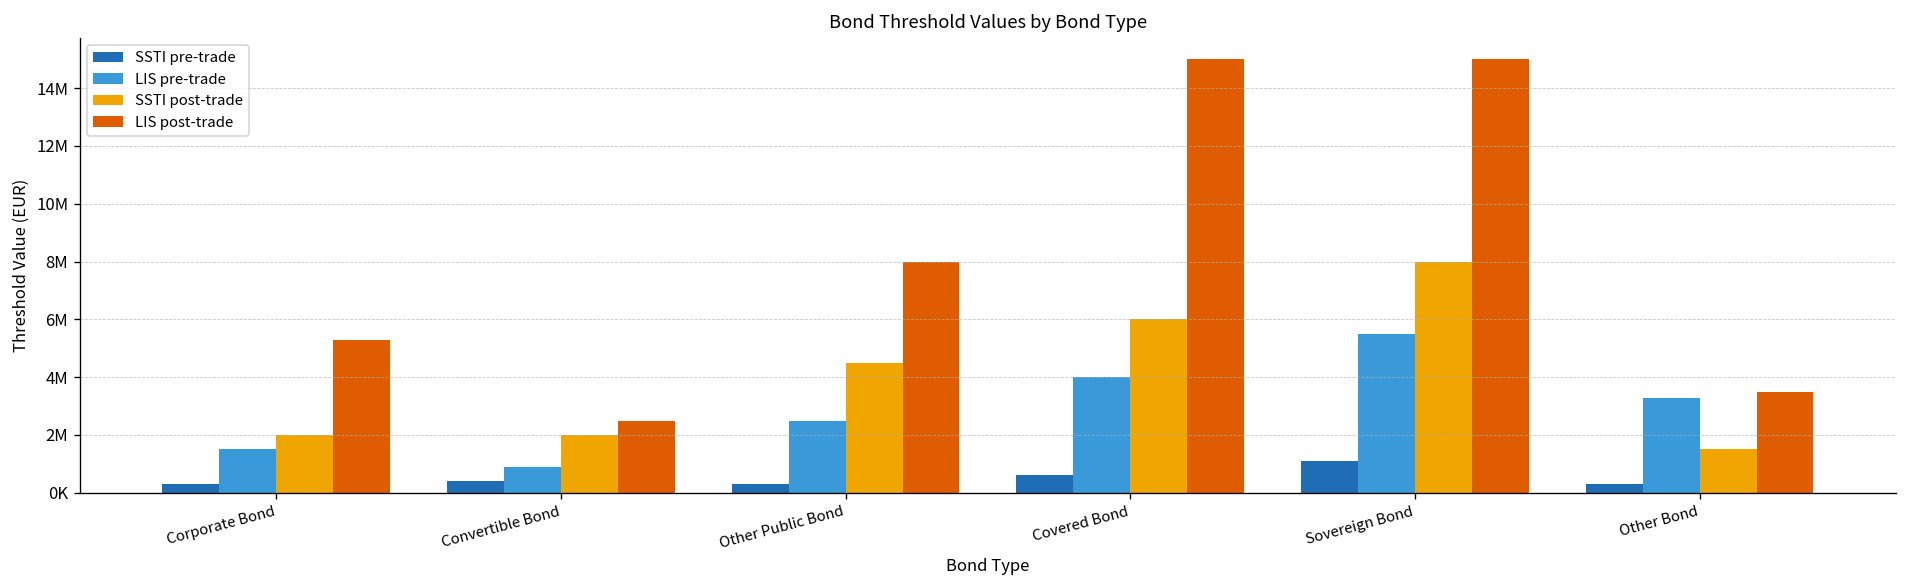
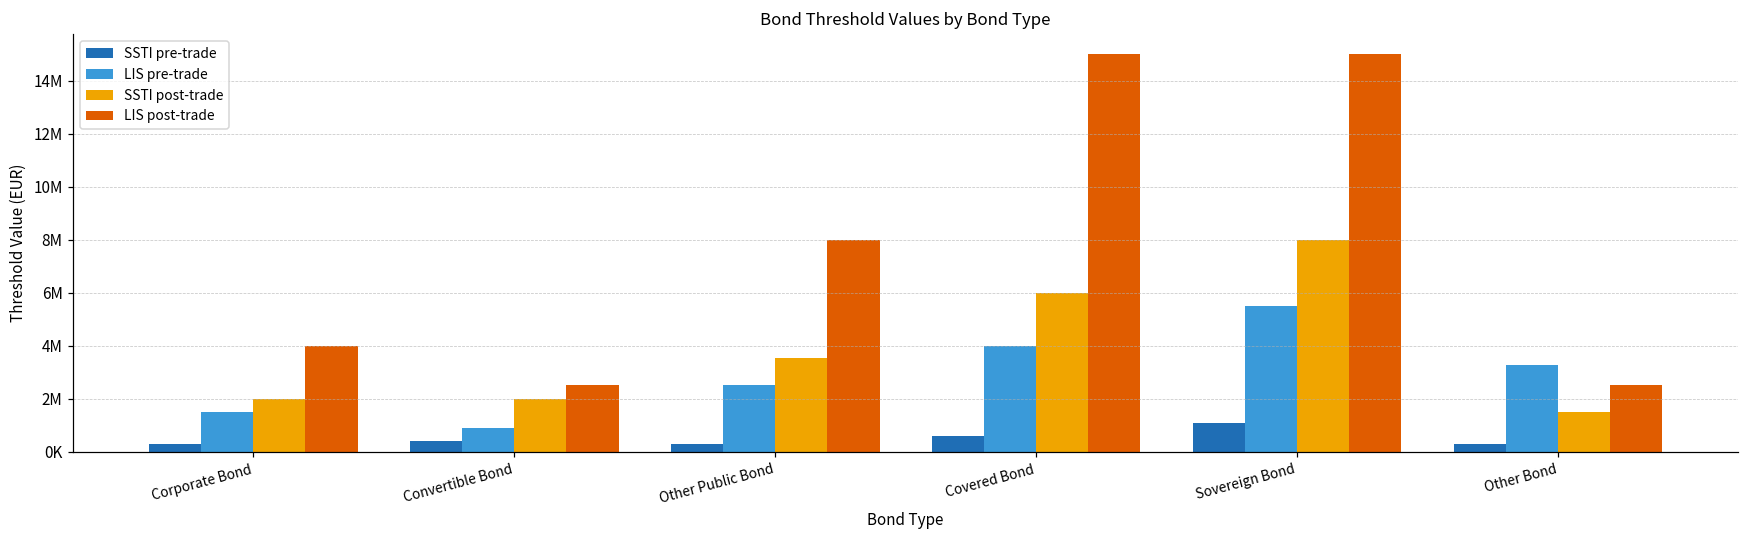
LIS post-trade, Corporate Bond: 5300000 -> 4000000
SSTI post-trade, Other Public Bond: 4500000 -> 3500000
LIS post-trade, Other Bond: 3500000 -> 2500000
